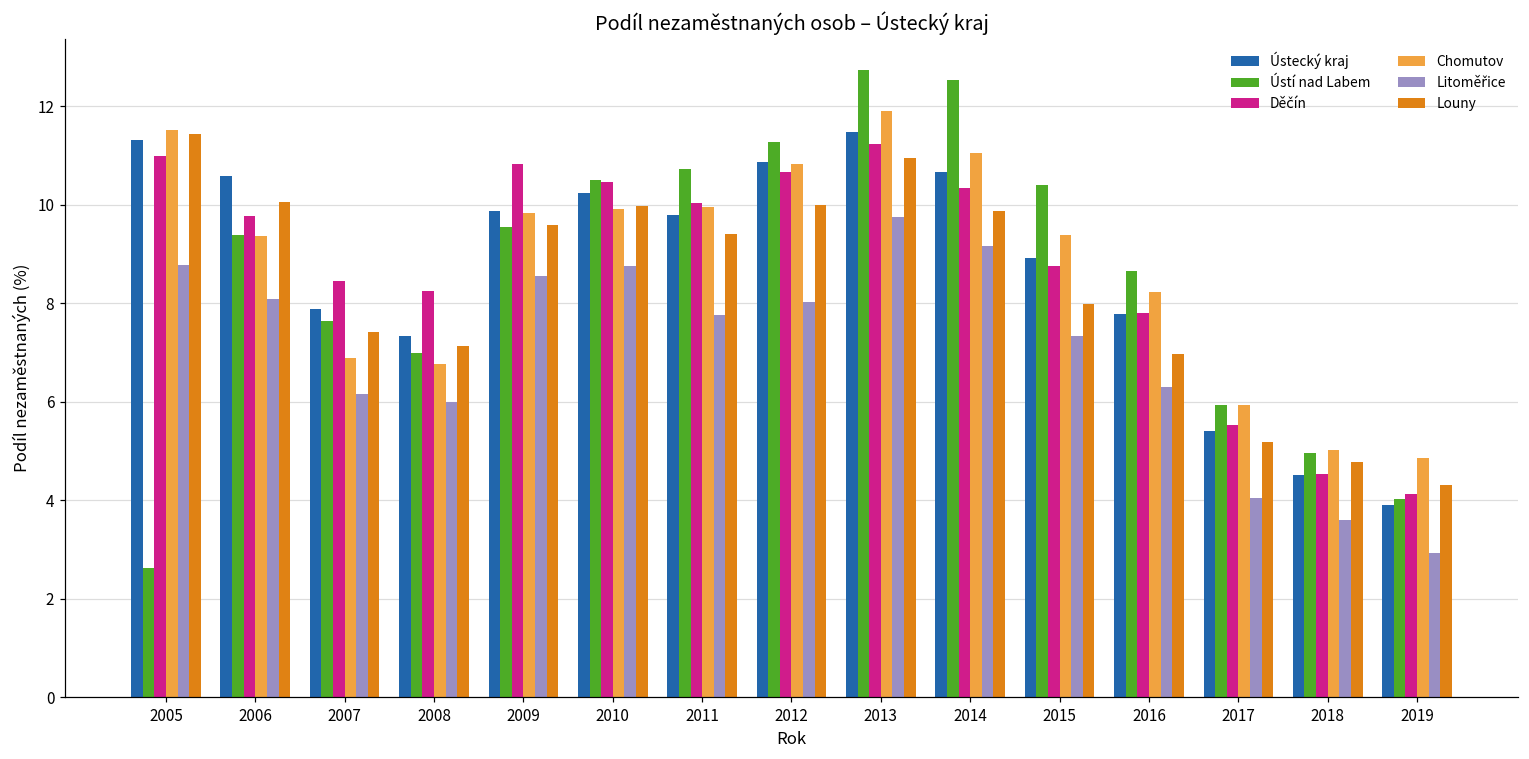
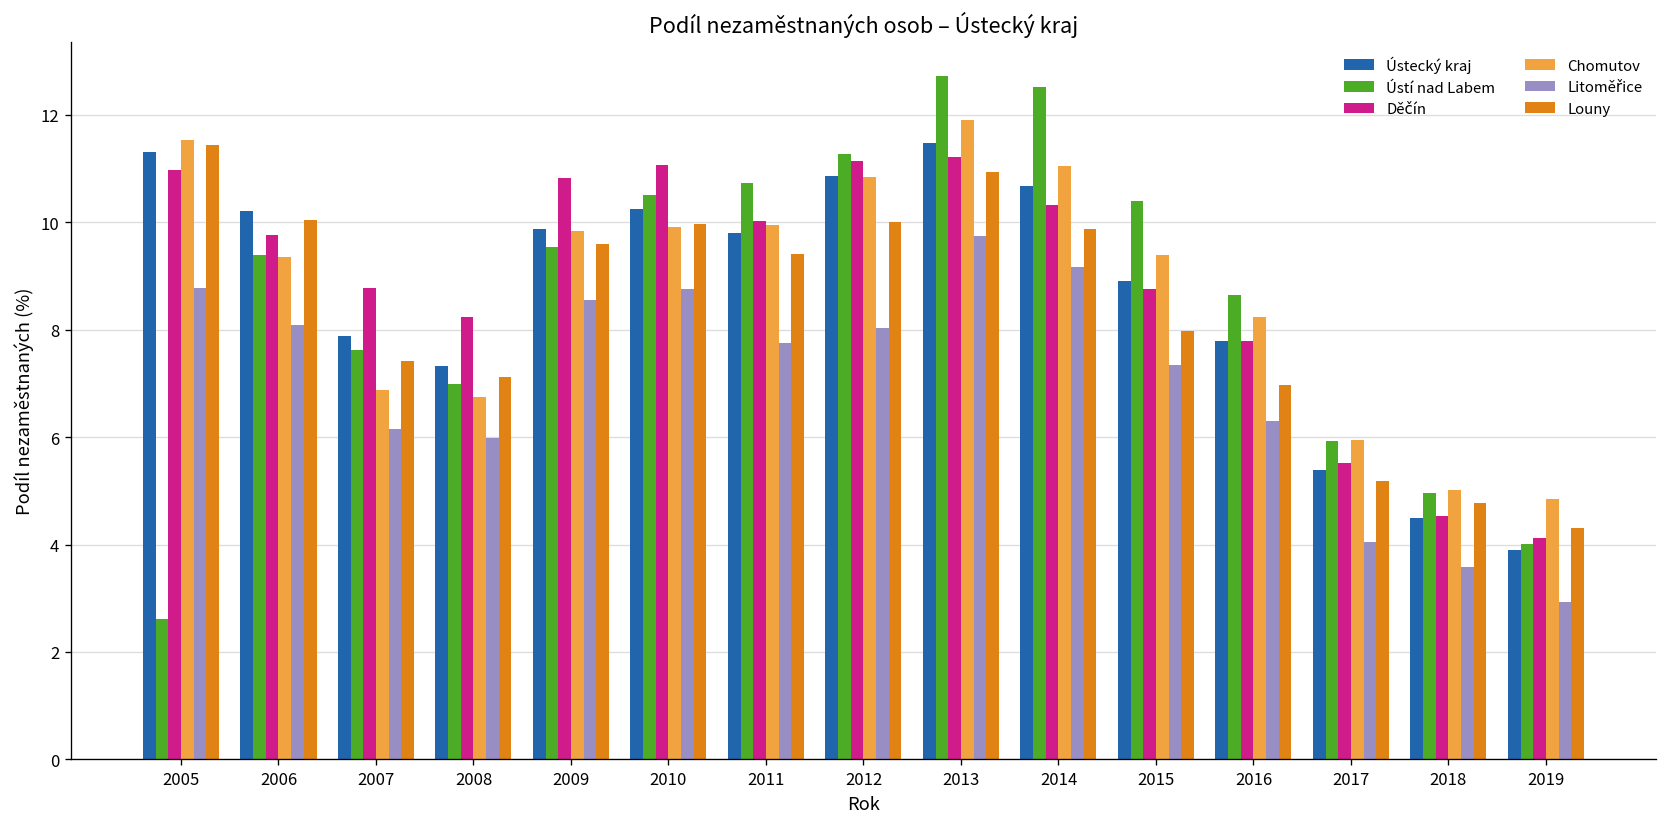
Ústecký kraj, 2006: 10.6 -> 10.2
Děčín, 2007: 8.5 -> 8.8
Děčín, 2010: 10.5 -> 11.1
Děčín, 2012: 10.7 -> 11.1
